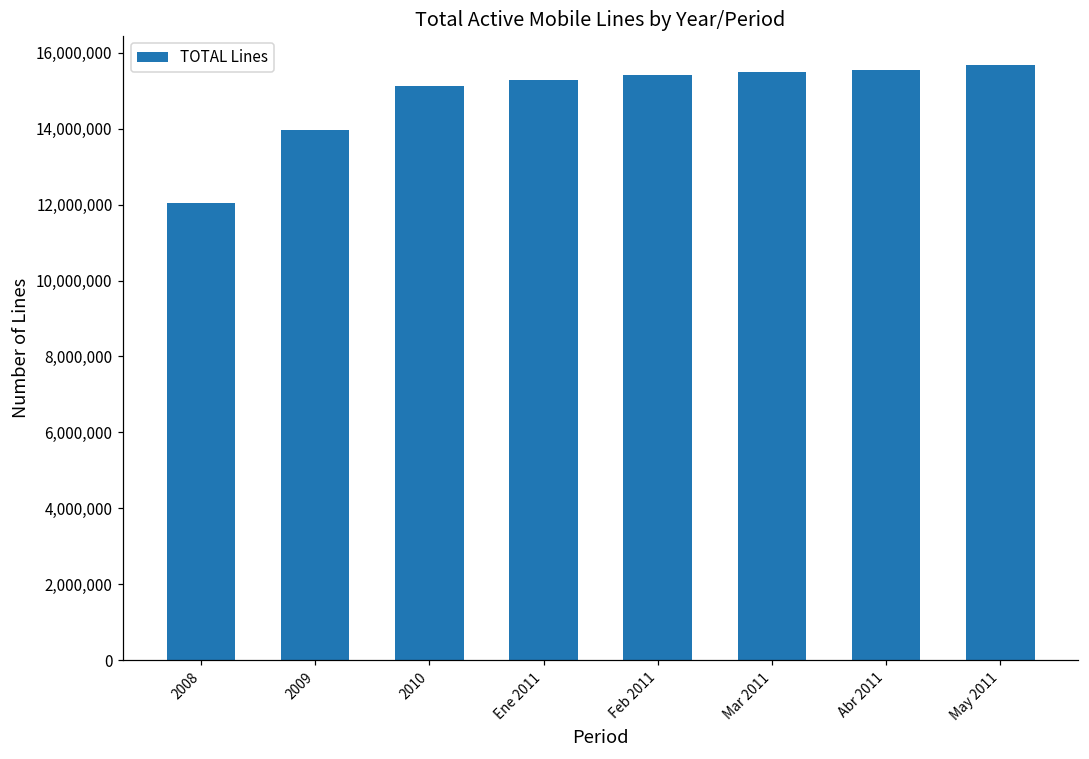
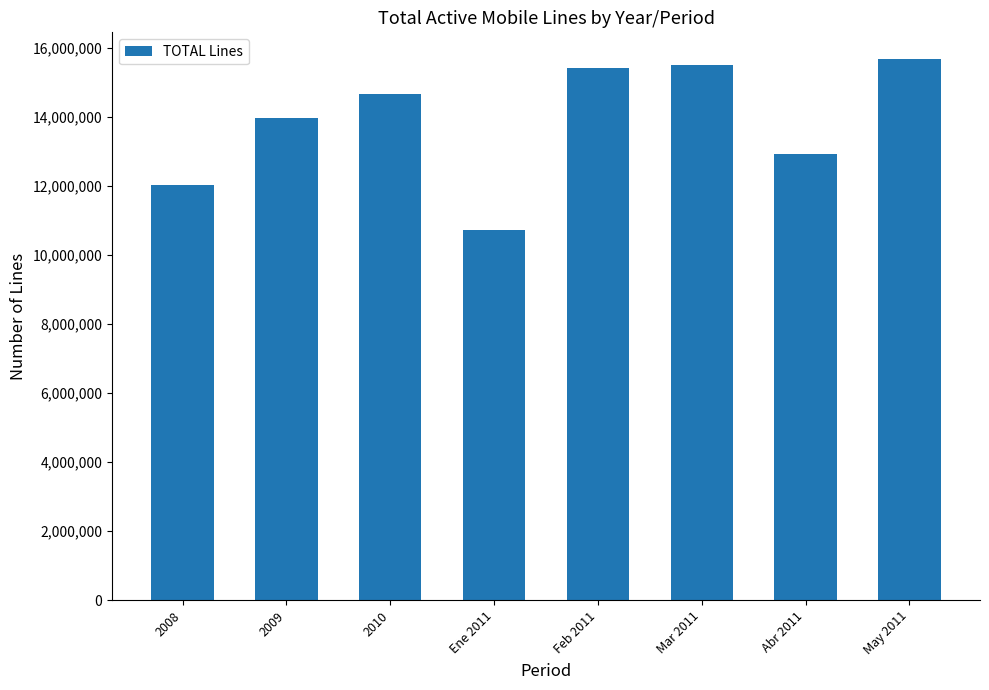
2010: 15,100,000 -> 14,700,000
Ene 2011: 15,300,000 -> 10,700,000
Abr 2011: 15,600,000 -> 12,900,000
